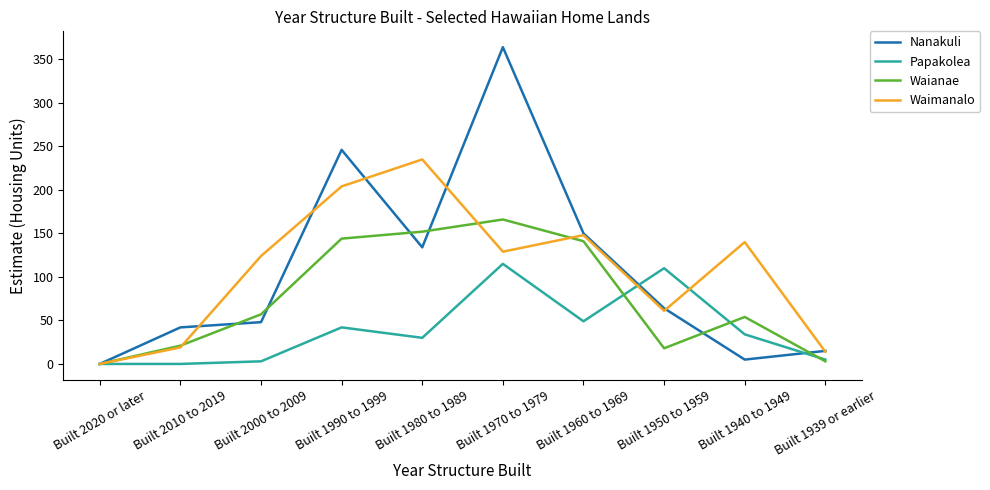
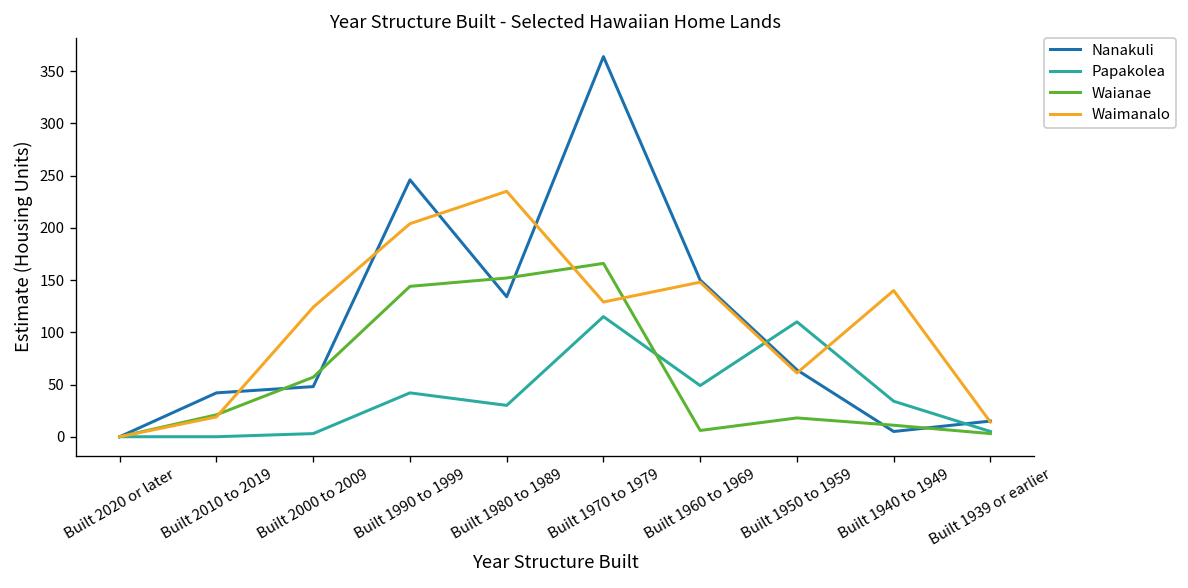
Waianae, Built 1960 to 1969: 140 -> 10
Waianae, Built 1940 to 1949: 50 -> 10
